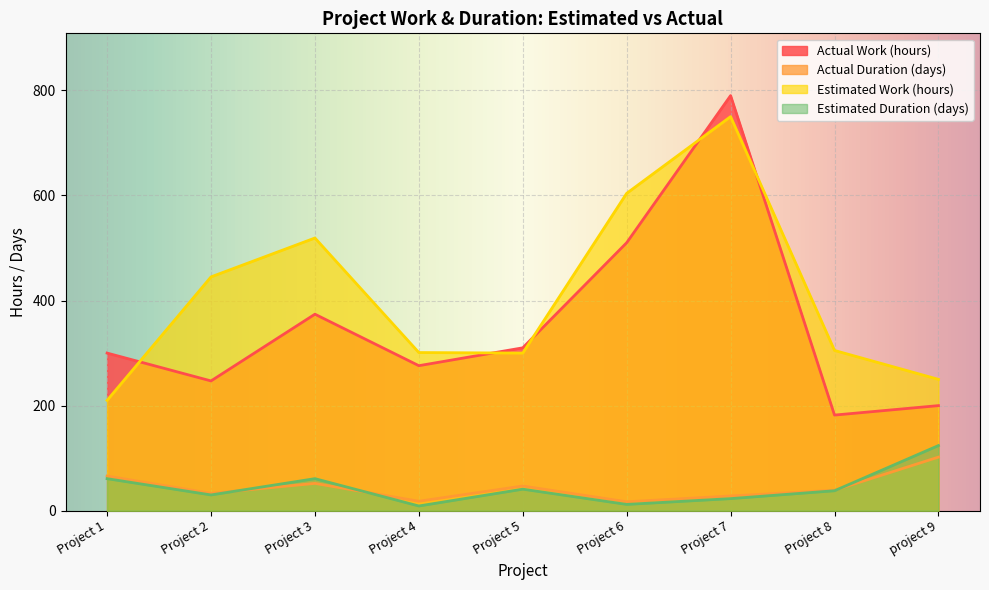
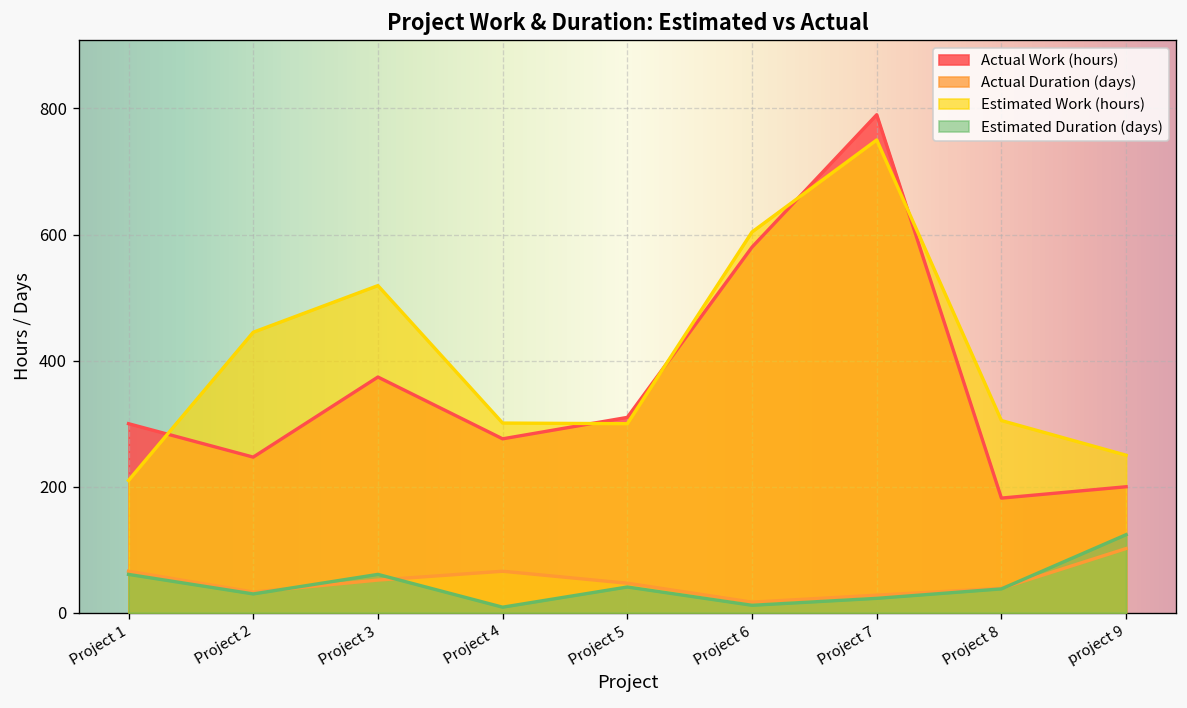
Actual Duration (days), Project 4: 20 -> 70
Actual Work (hours), Project 6: 510 -> 580
